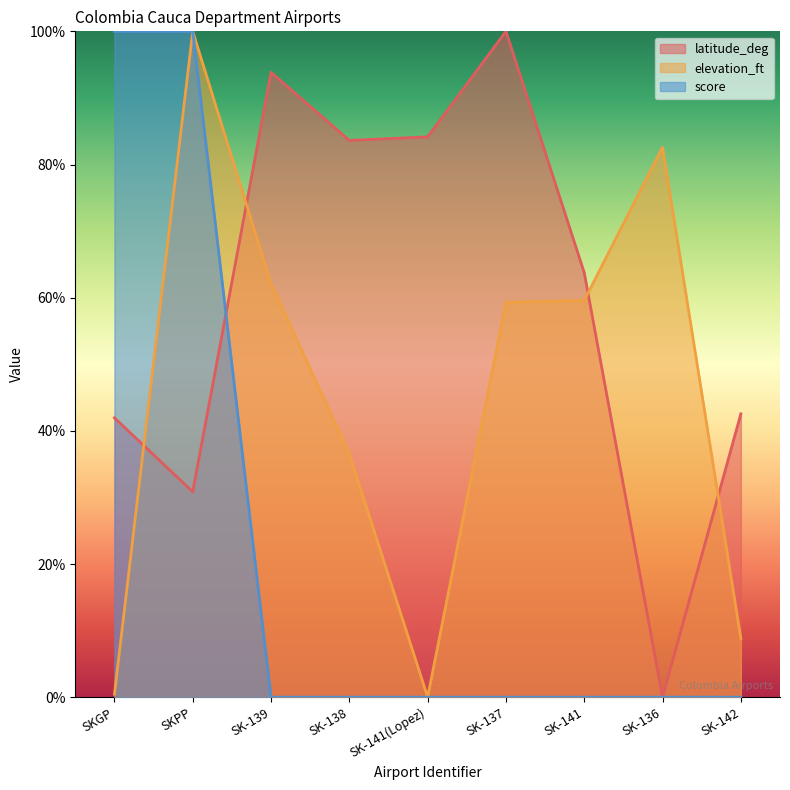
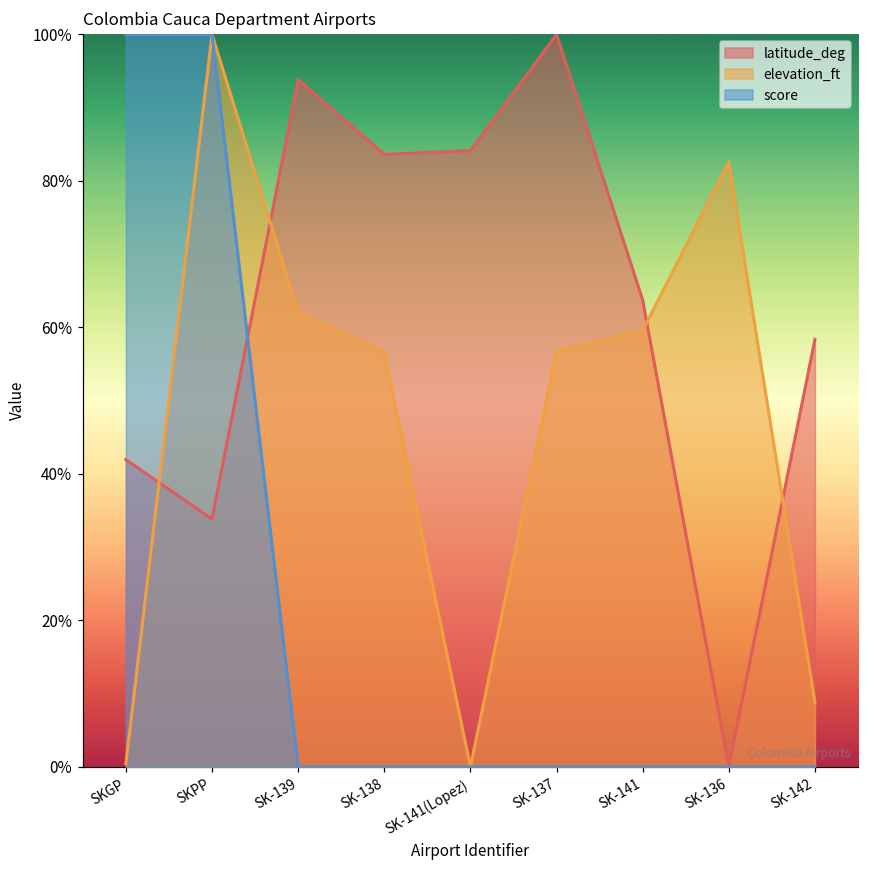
latitude_deg, SKPP: 31% -> 34%
elevation_ft, SK-138: 37% -> 57%
elevation_ft, SK-137: 59% -> 57%
latitude_deg, SK-142: 43% -> 58%
